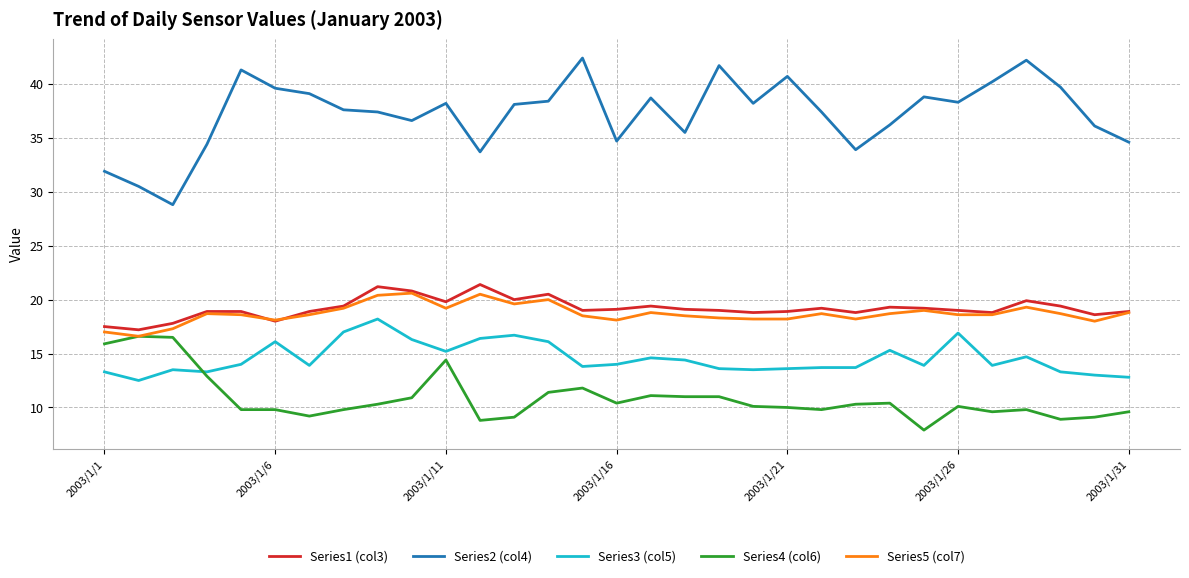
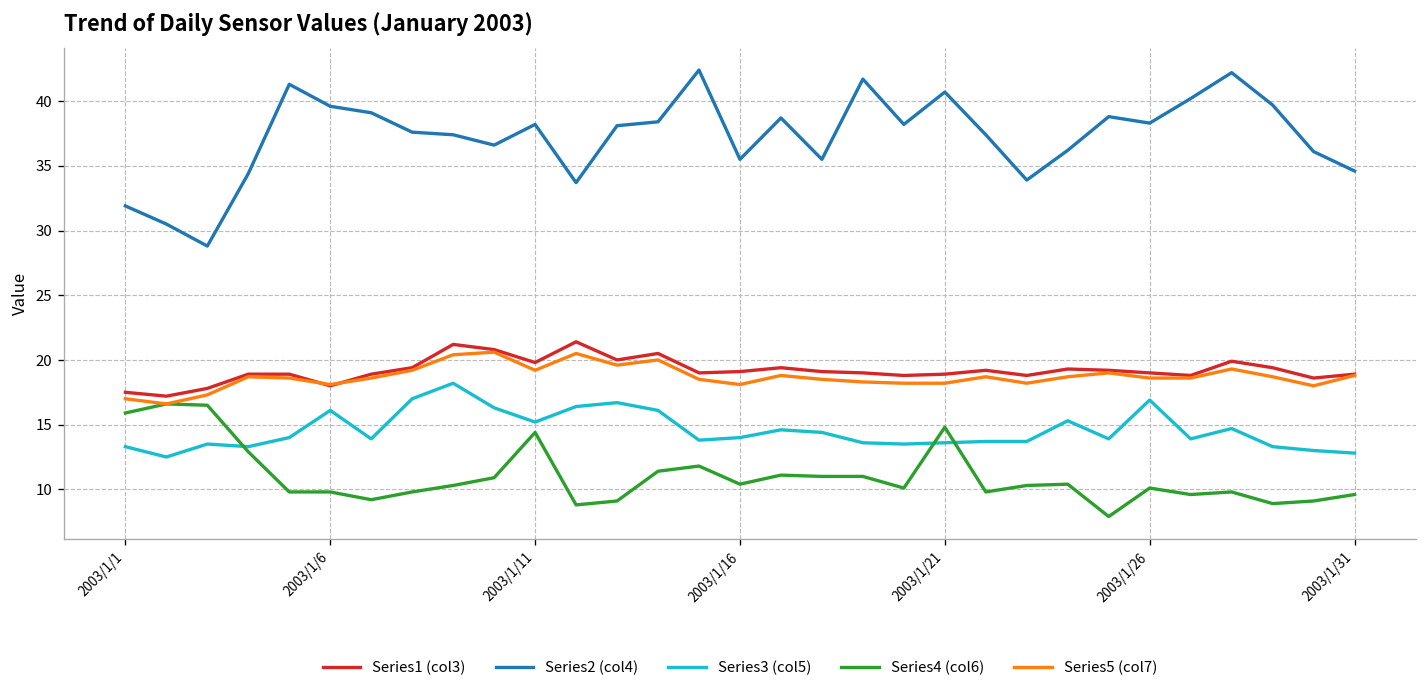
Series2 (col4), 2003/1/16: 34.7 -> 35.5
Series4 (col6), 2003/1/21: 10.0 -> 14.8
